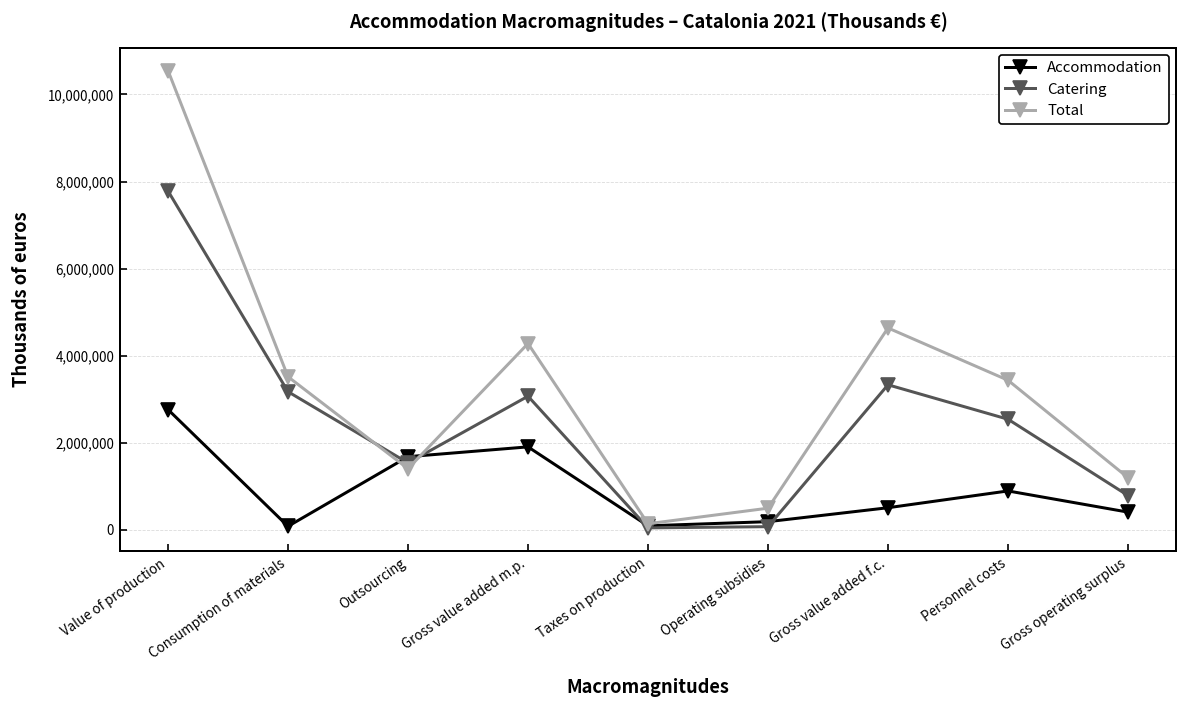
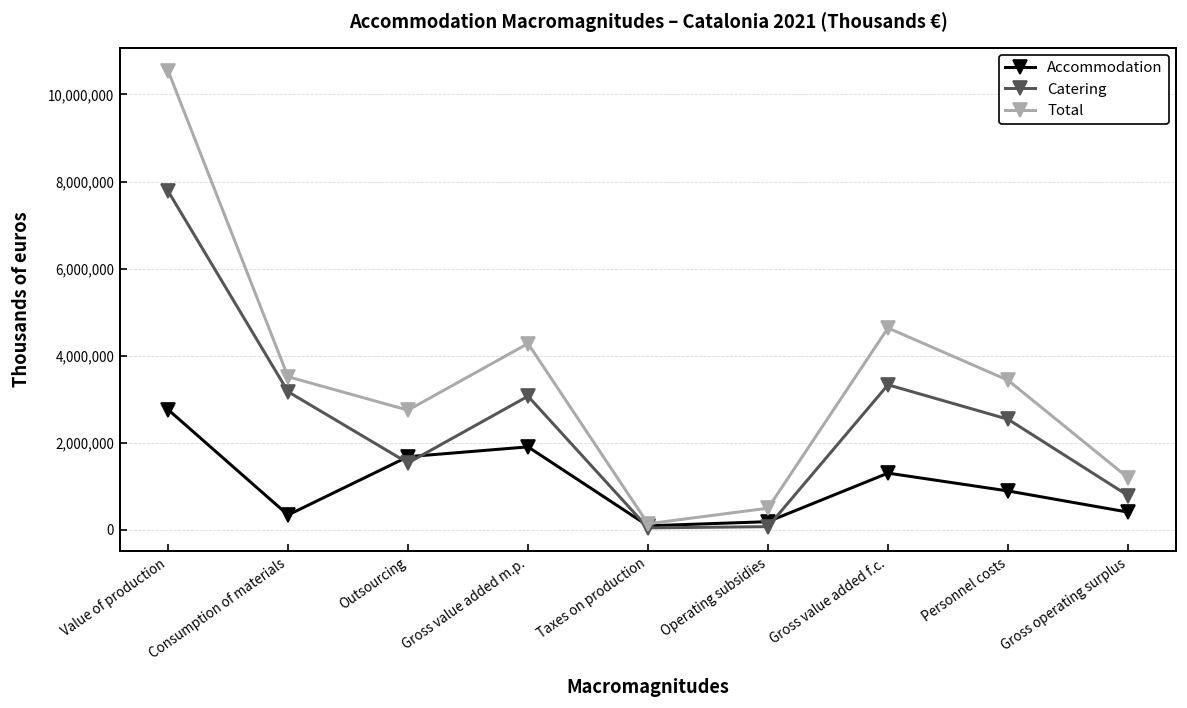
Accommodation, Consumption of materials: 100,000 -> 300,000
Total, Outsourcing: 1,400,000 -> 2,800,000
Accommodation, Gross value added f.c.: 500,000 -> 1,300,000
